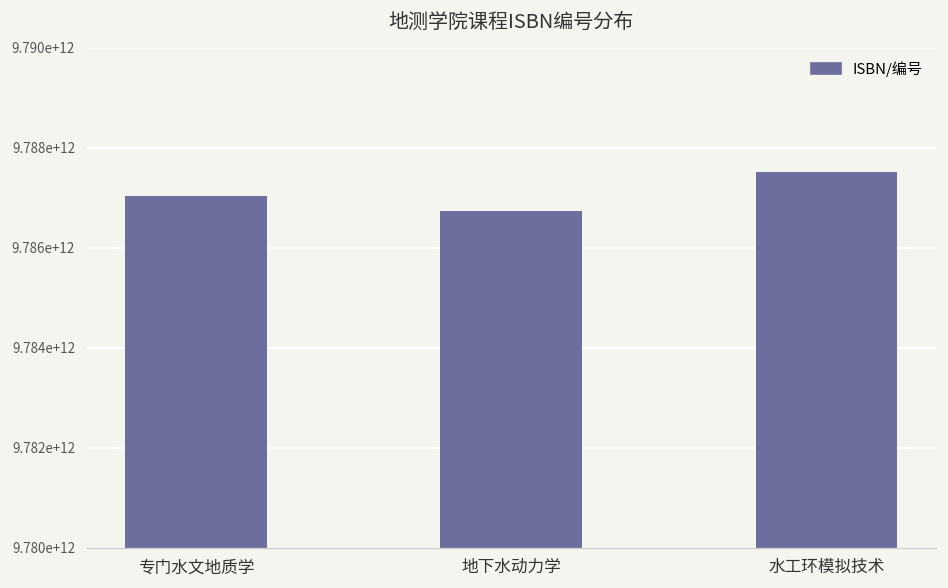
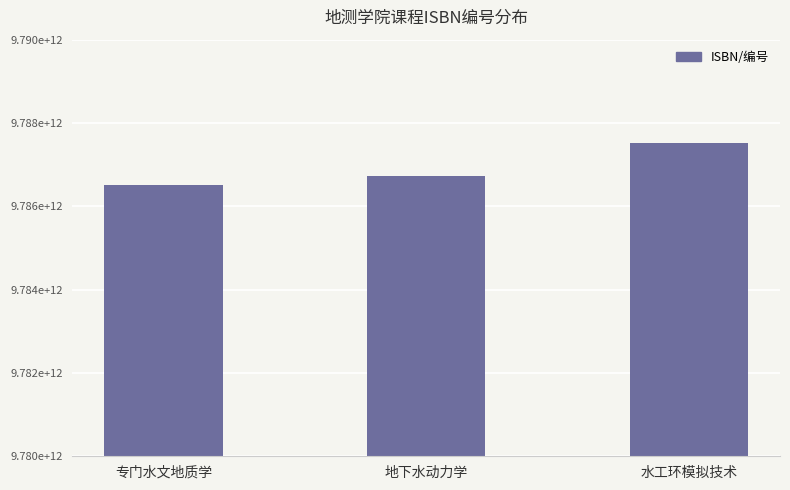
专门水文地质学: 9787000000000 -> 9786500000000
